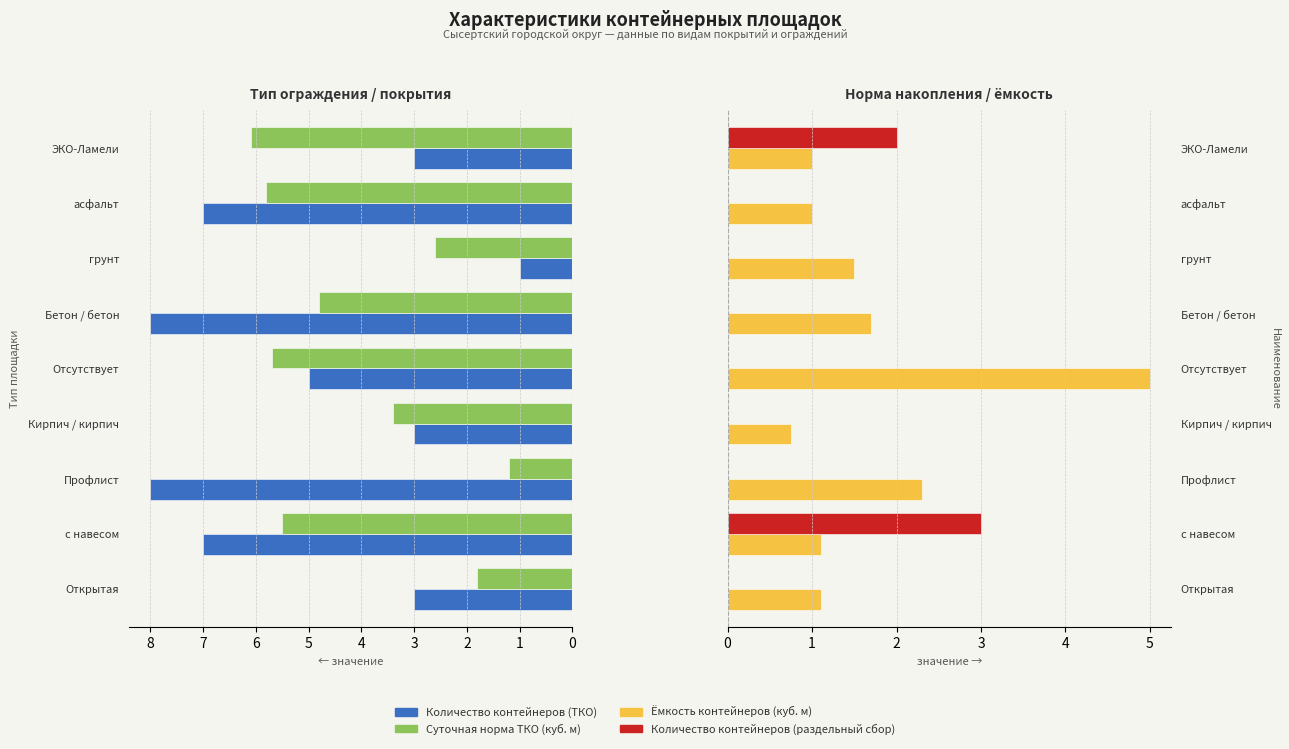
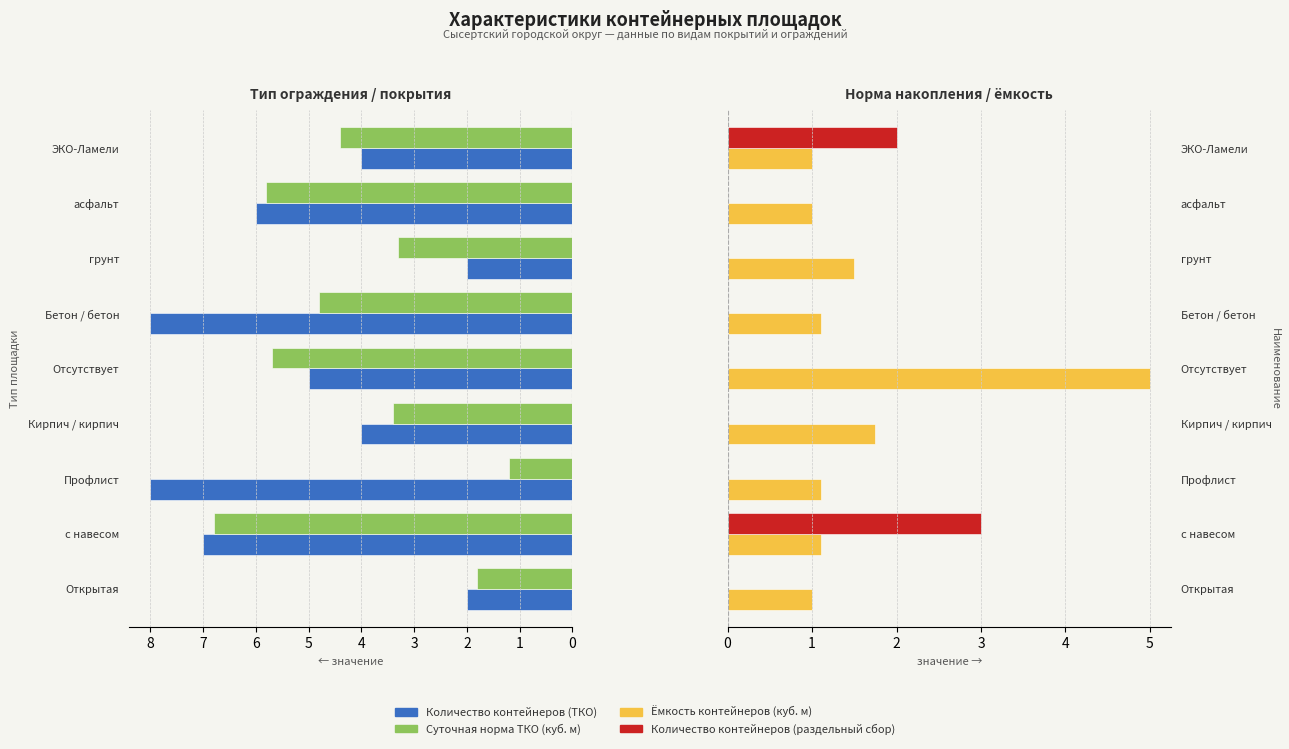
Тип ограждения / покрытия, Суточная норма ТКО (куб. м), ЭКО-Ламели: 6.1 -> 4.4
Тип ограждения / покрытия, Количество контейнеров (ТКО), ЭКО-Ламели: 3 -> 4
Тип ограждения / покрытия, Количество контейнеров (ТКО), асфальт: 7 -> 6
Тип ограждения / покрытия, Суточная норма ТКО (куб. м), грунт: 2.6 -> 3.3
Тип ограждения / покрытия, Количество контейнеров (ТКО), грунт: 1 -> 2
Тип ограждения / покрытия, Количество контейнеров (ТКО), Кирпич / кирпич: 3 -> 4
Тип ограждения / покрытия, Суточная норма ТКО (куб. м), с навесом: 5.5 -> 6.8
Тип ограждения / покрытия, Количество контейнеров (ТКО), Открытая: 3 -> 2
Норма накопления / ёмкость, Ёмкость контейнеров (куб. м), Бетон / бетон: 1.7 -> 1.1
Норма накопления / ёмкость, Ёмкость контейнеров (куб. м), Кирпич / кирпич: 0.8 -> 1.8
Норма накопления / ёмкость, Ёмкость контейнеров (куб. м), Профлист: 2.3 -> 1.1
Норма накопления / ёмкость, Ёмкость контейнеров (куб. м), Открытая: 1.1 -> 1.0
